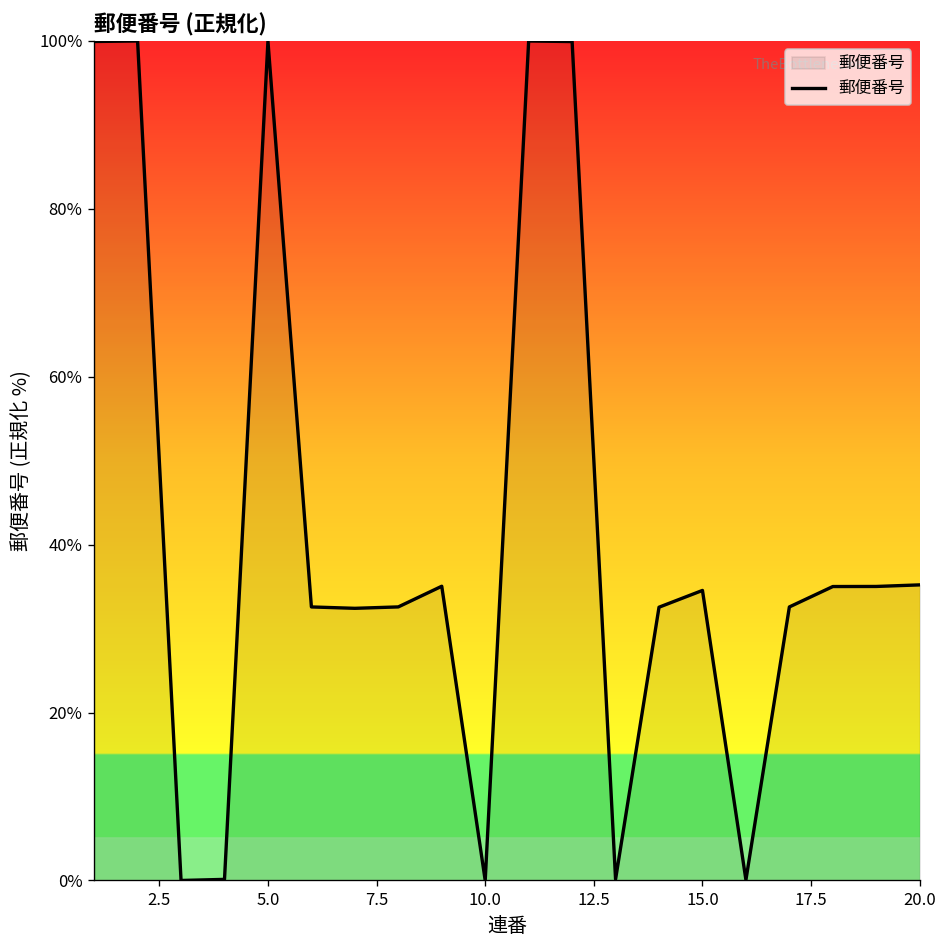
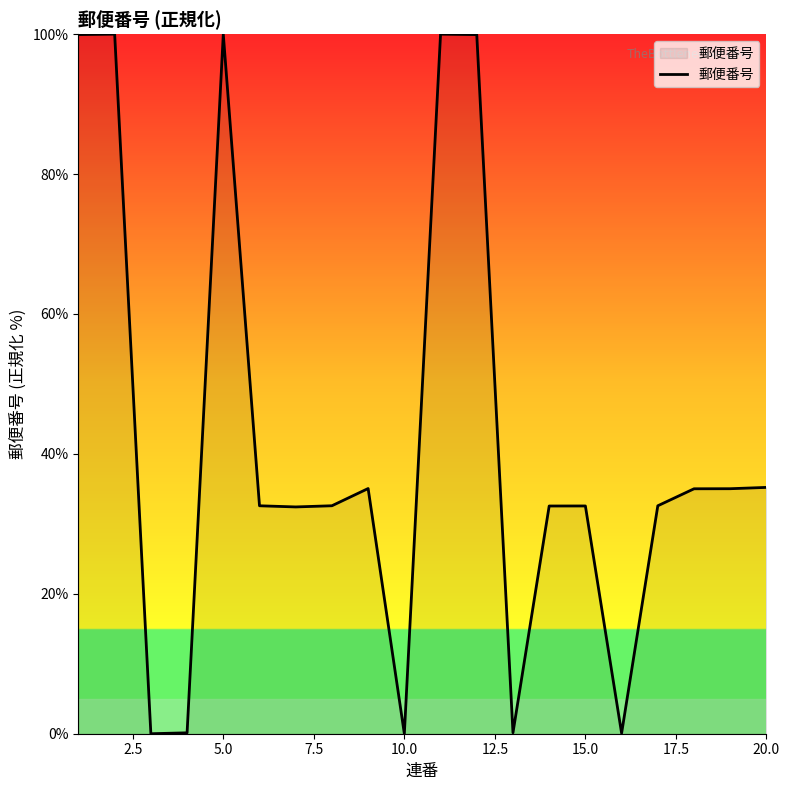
15.0: 35% -> 33%
